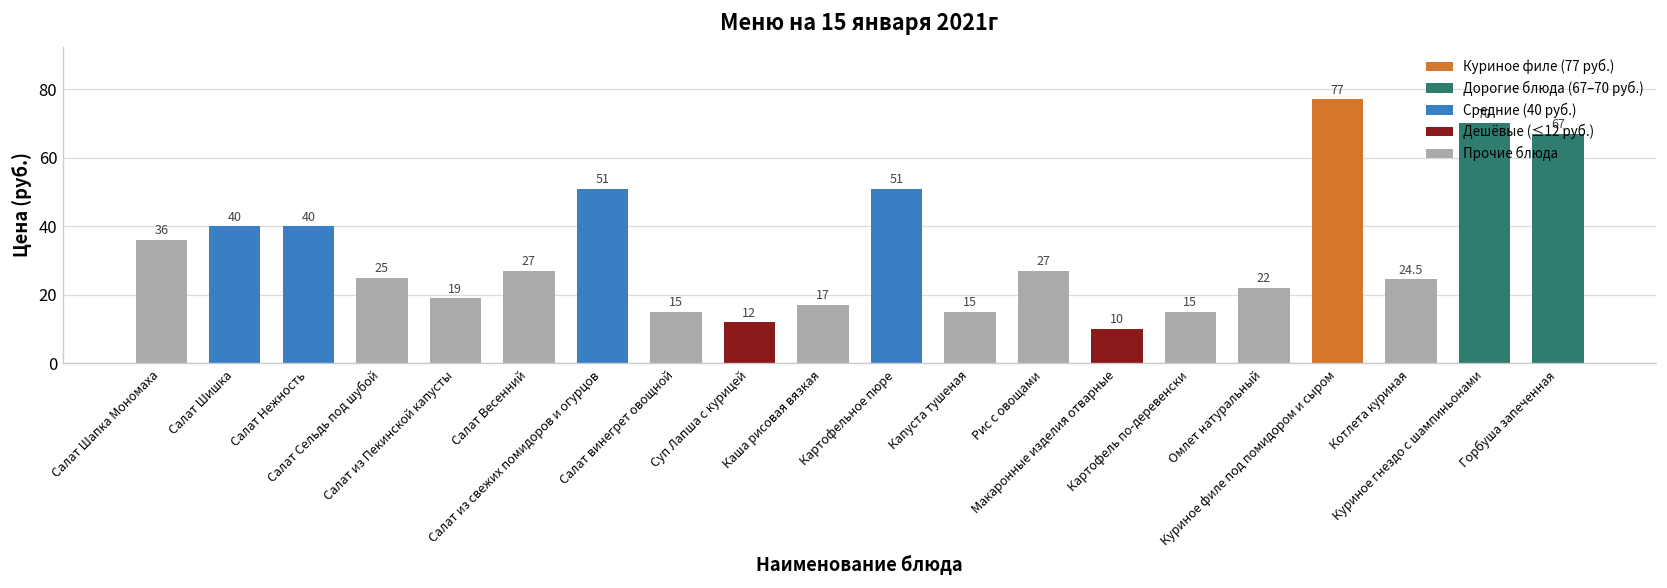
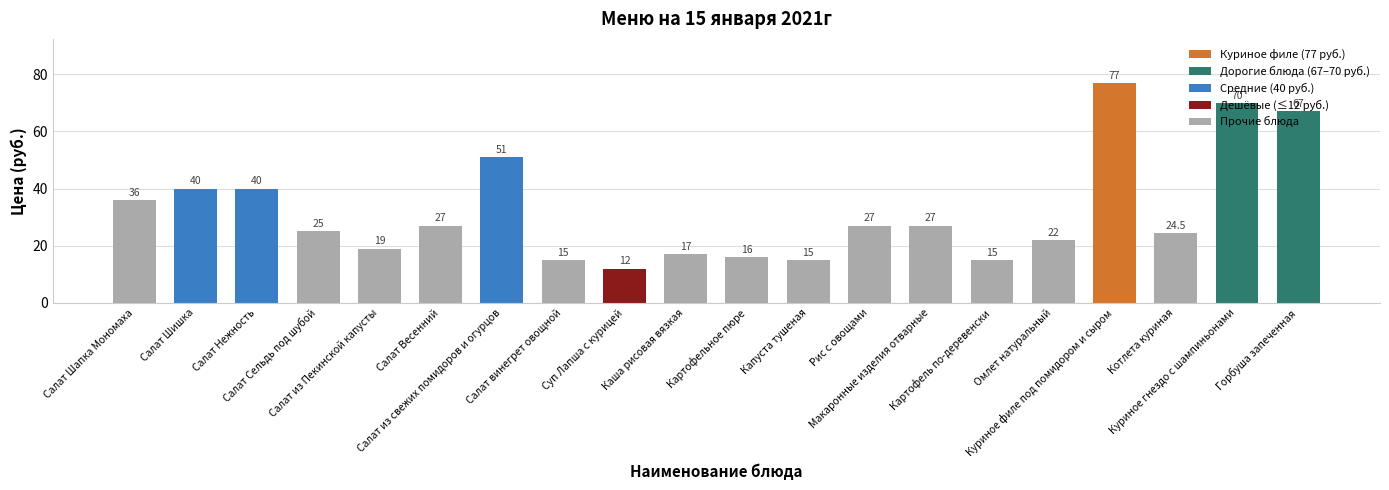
Картофельное пюре: 51 -> 16
Макаронные изделия отварные: 10 -> 27
